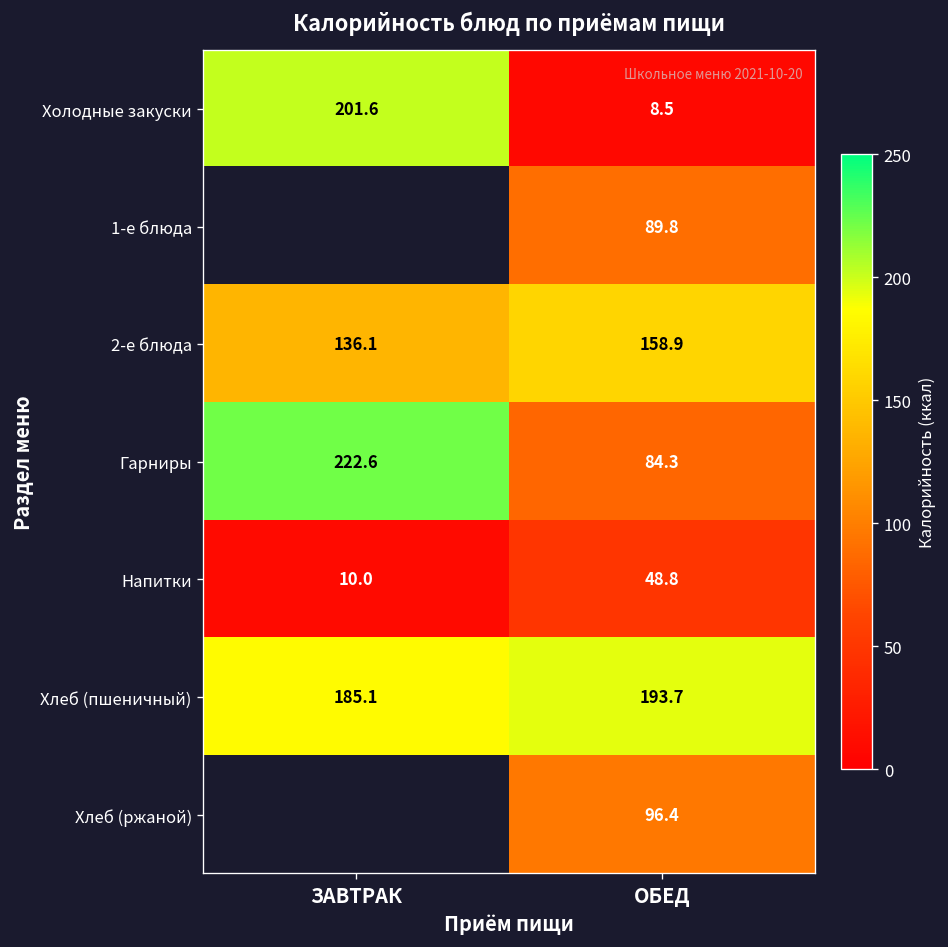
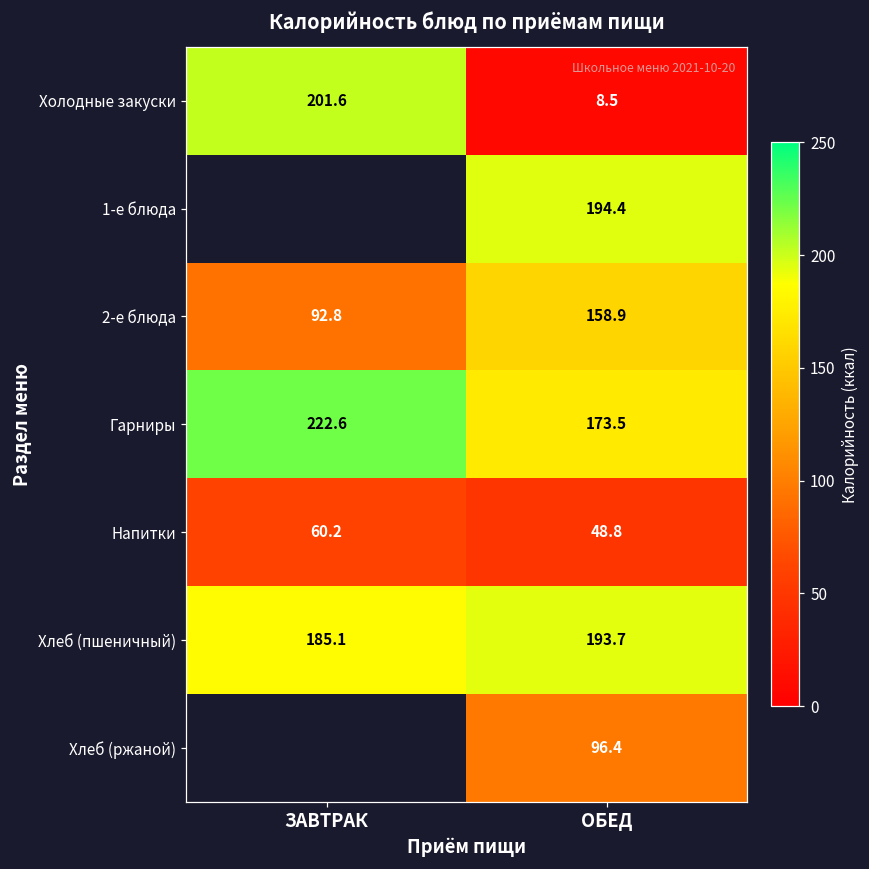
1-е блюда, ОБЕД: 89.8 -> 194.4
2-е блюда, ЗАВТРАК: 136.1 -> 92.8
Гарниры, ОБЕД: 84.3 -> 173.5
Напитки, ЗАВТРАК: 10.0 -> 60.2
